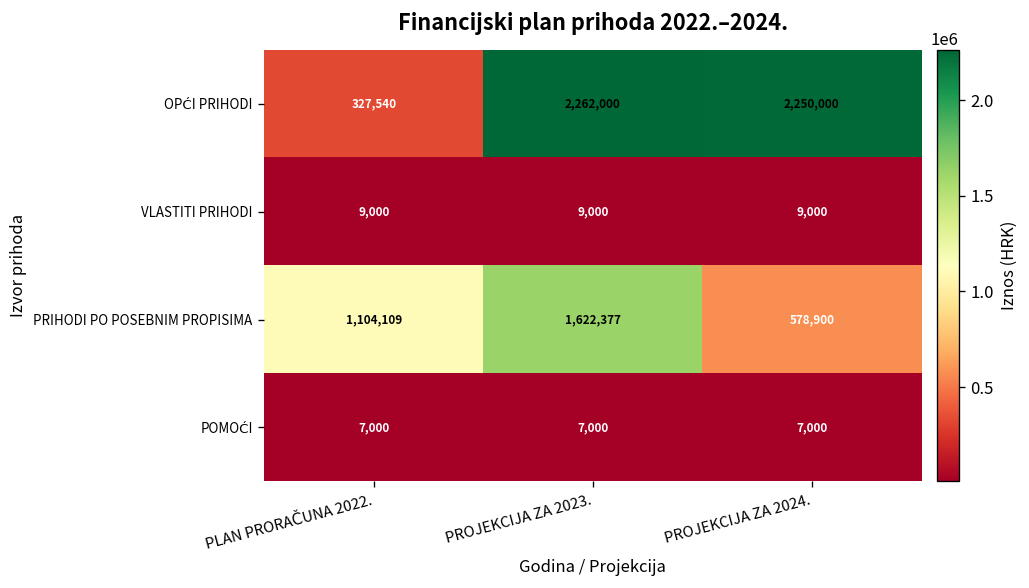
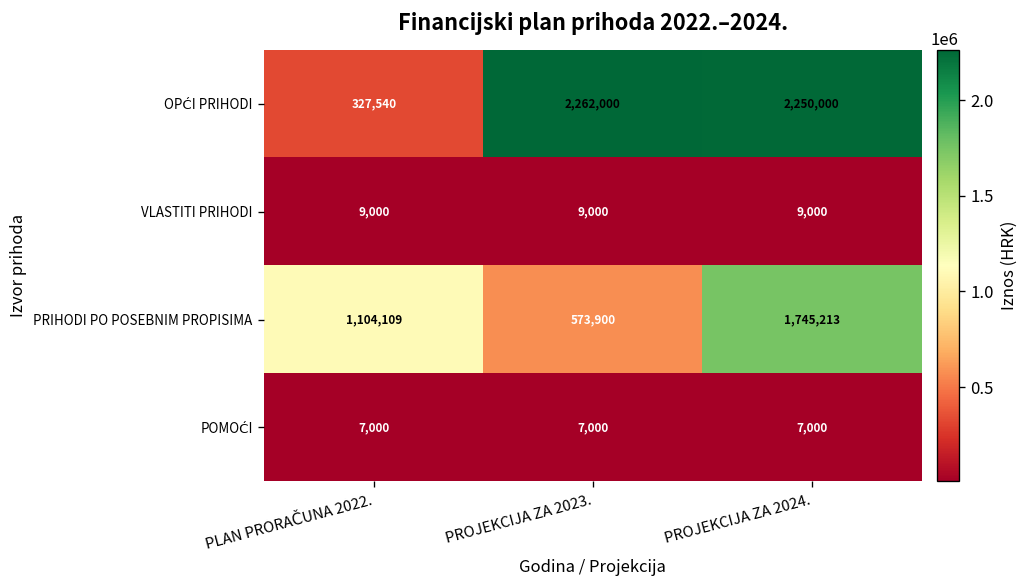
PRIHODI PO POSEBNIM PROPISIMA, PROJEKCIJA ZA 2023.: 1,622,377 -> 573,900
PRIHODI PO POSEBNIM PROPISIMA, PROJEKCIJA ZA 2024.: 578,900 -> 1,745,213
